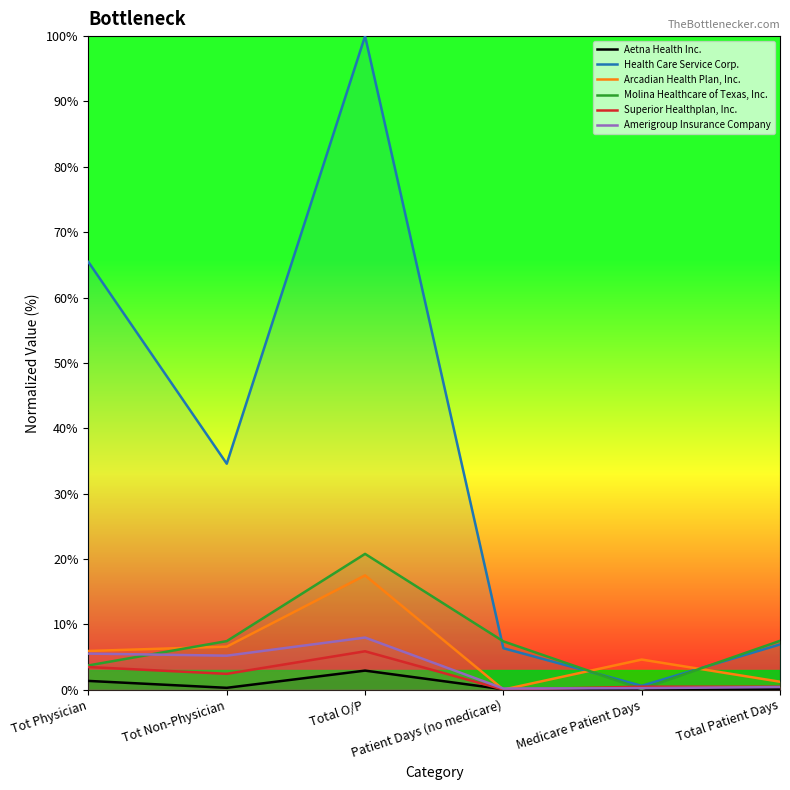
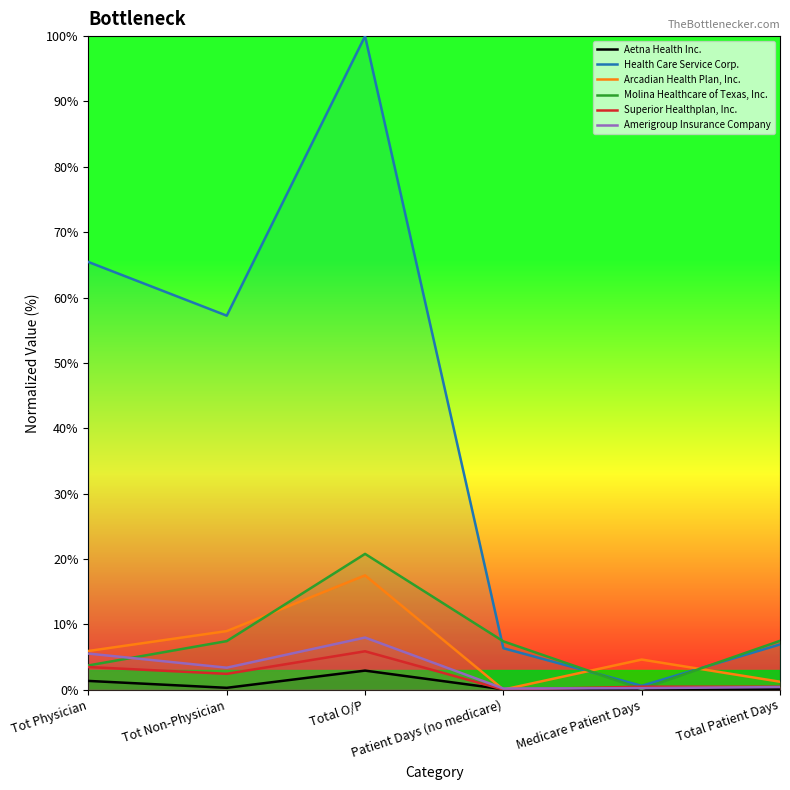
Health Care Service Corp., Tot Non-Physician: 35% -> 57%
Arcadian Health Plan, Inc., Tot Non-Physician: 7% -> 9%
Amerigroup Insurance Company, Tot Non-Physician: 5% -> 3%
